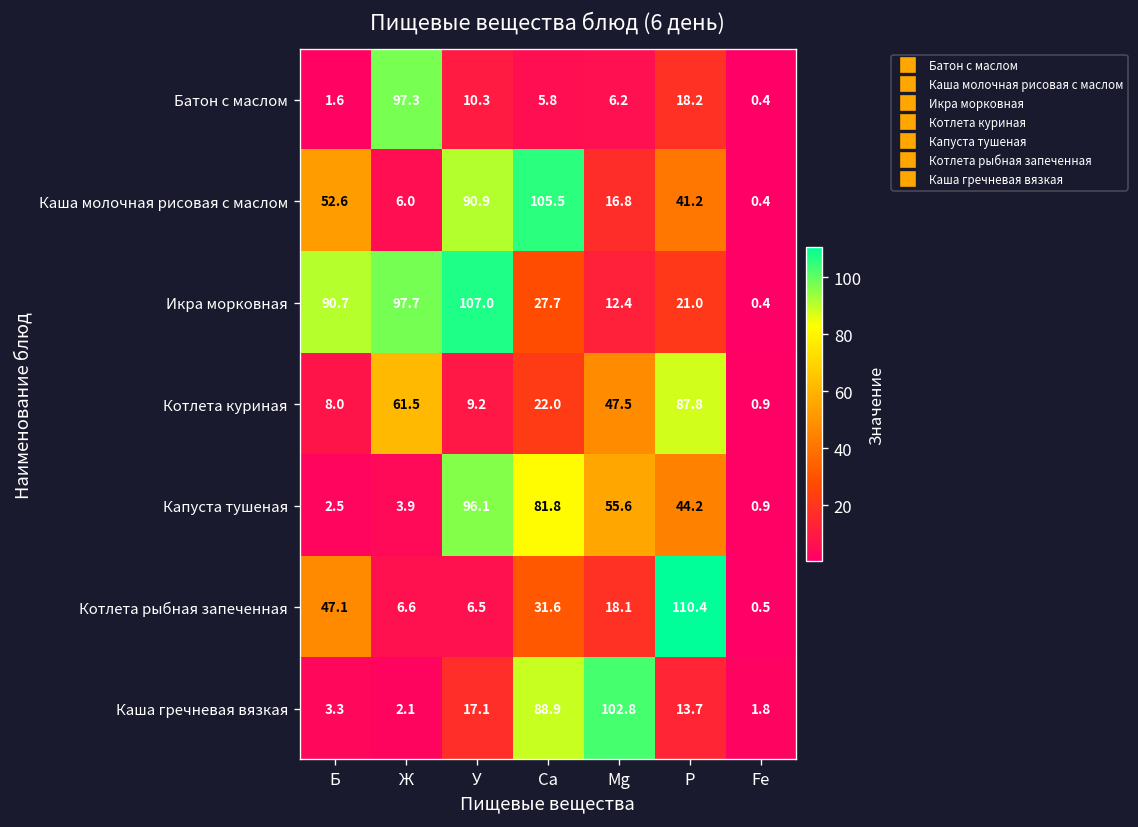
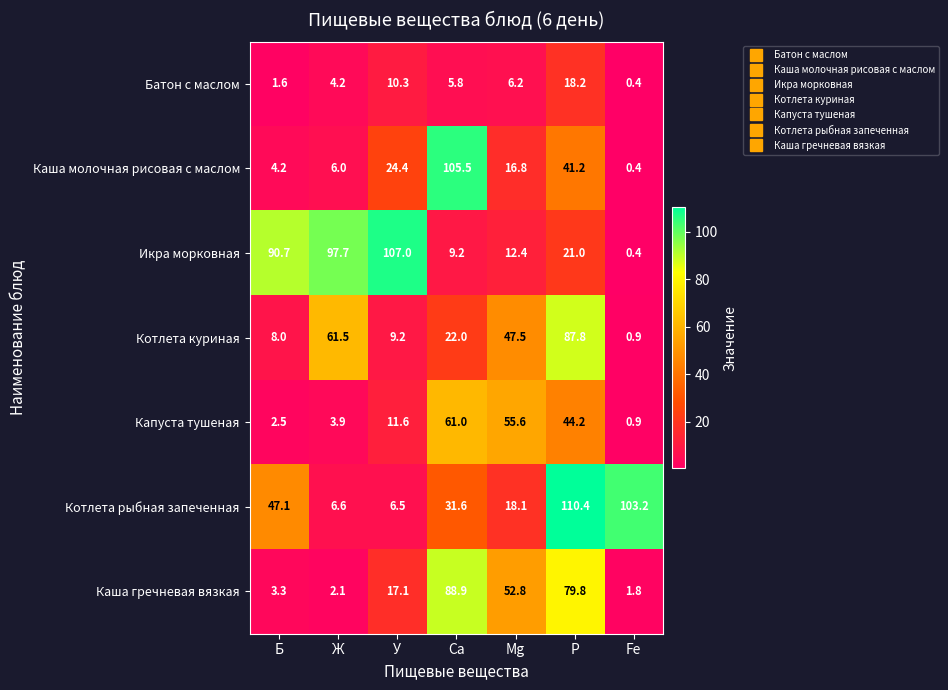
Батон с маслом, Ж: 97.3 -> 4.2
Каша молочная рисовая с маслом, Б: 52.6 -> 4.2
Каша молочная рисовая с маслом, У: 90.9 -> 24.4
Икра морковная, Ca: 27.7 -> 9.2
Капуста тушеная, У: 96.1 -> 11.6
Капуста тушеная, Ca: 81.8 -> 61.0
Котлета рыбная запеченная, Fe: 0.5 -> 103.2
Каша гречневая вязкая, Mg: 102.8 -> 52.8
Каша гречневая вязкая, P: 13.7 -> 79.8
